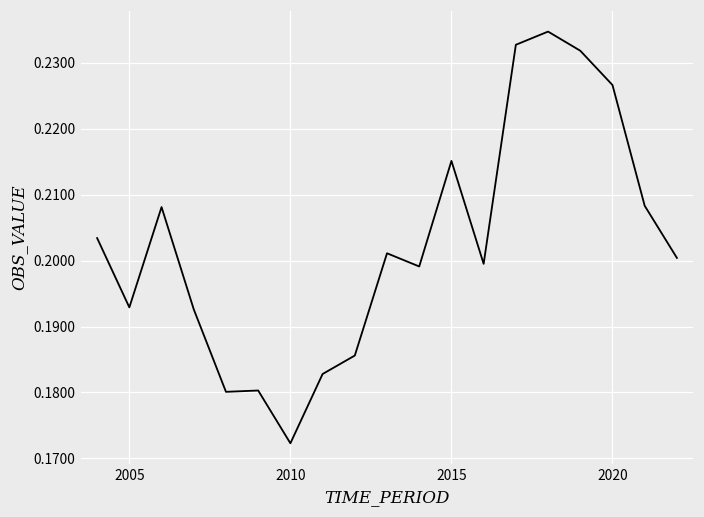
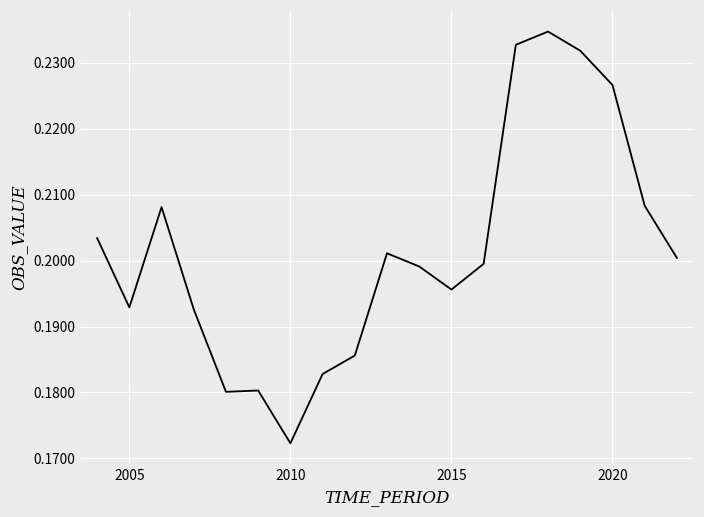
2015: 0.215 -> 0.196
